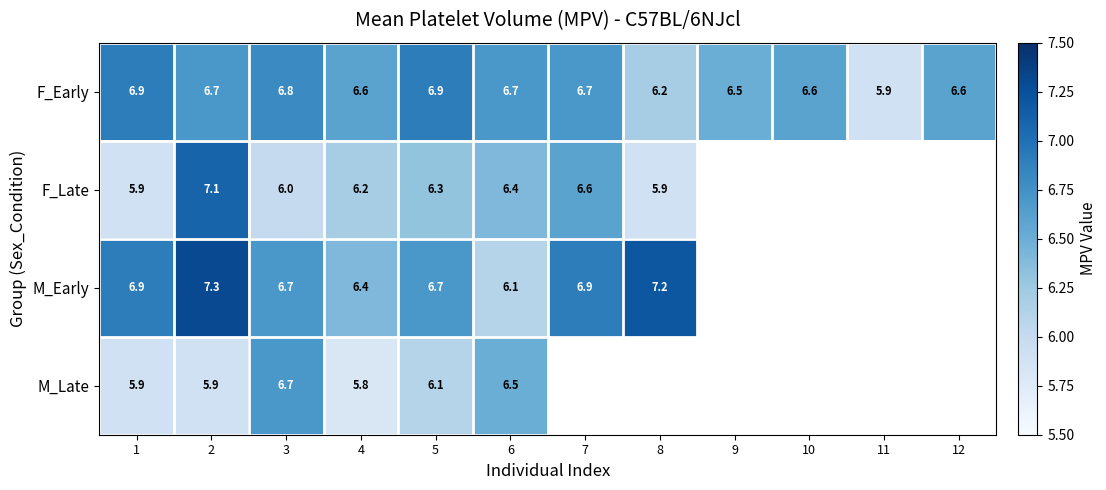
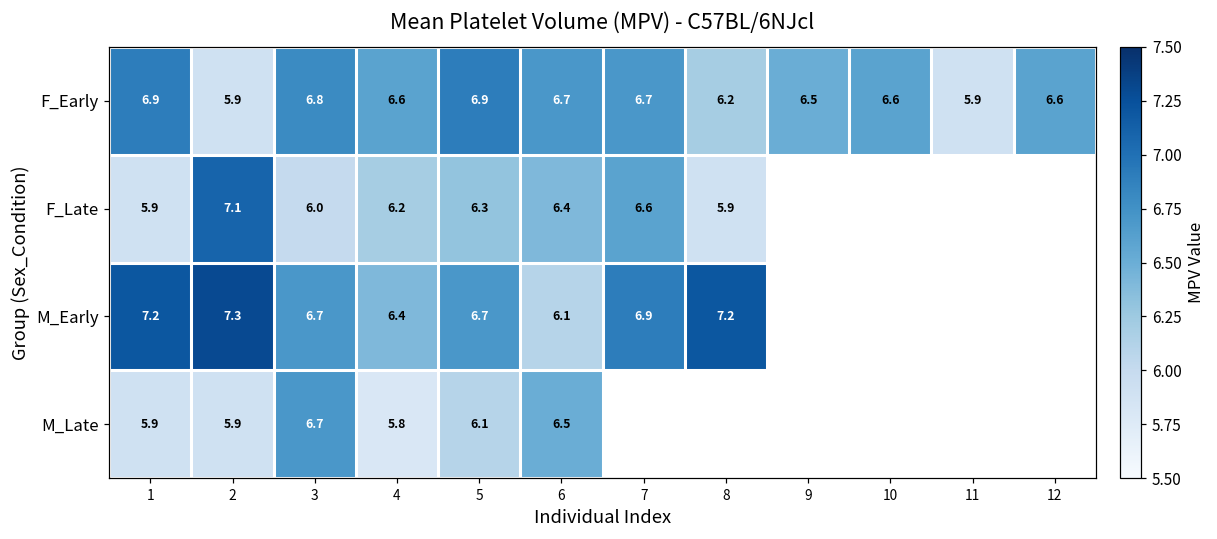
F_Early, 2: 6.7 -> 5.9
M_Early, 1: 6.9 -> 7.2
